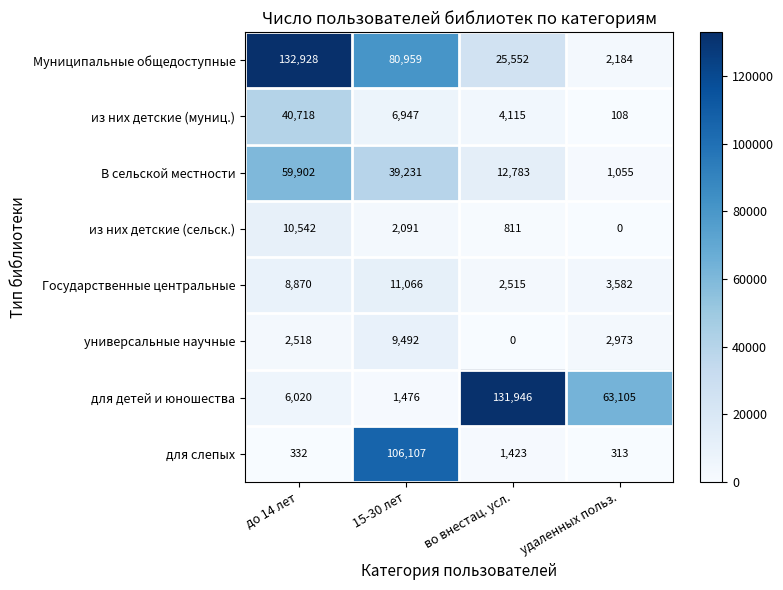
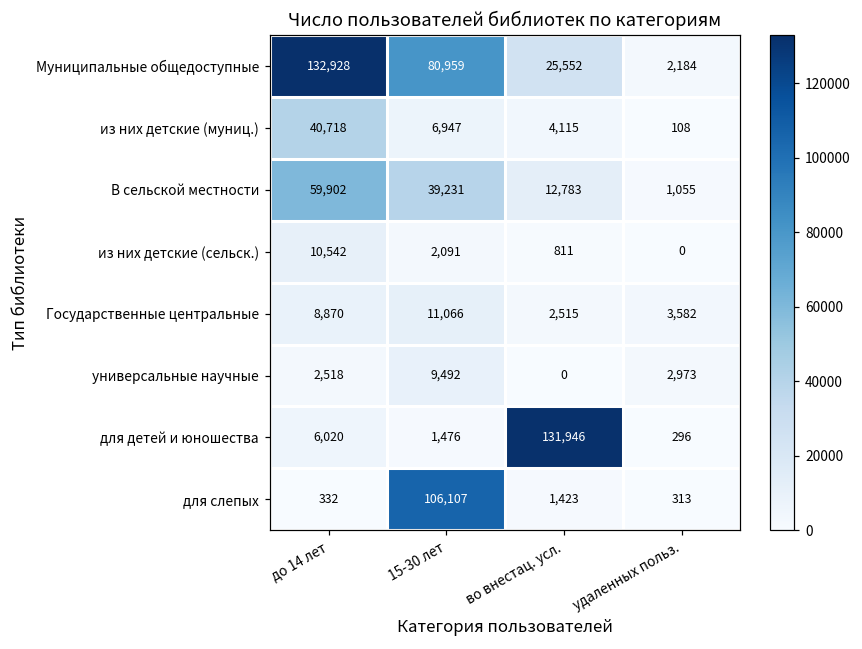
для детей и юношества, удаленных польз.: 63,105 -> 296
